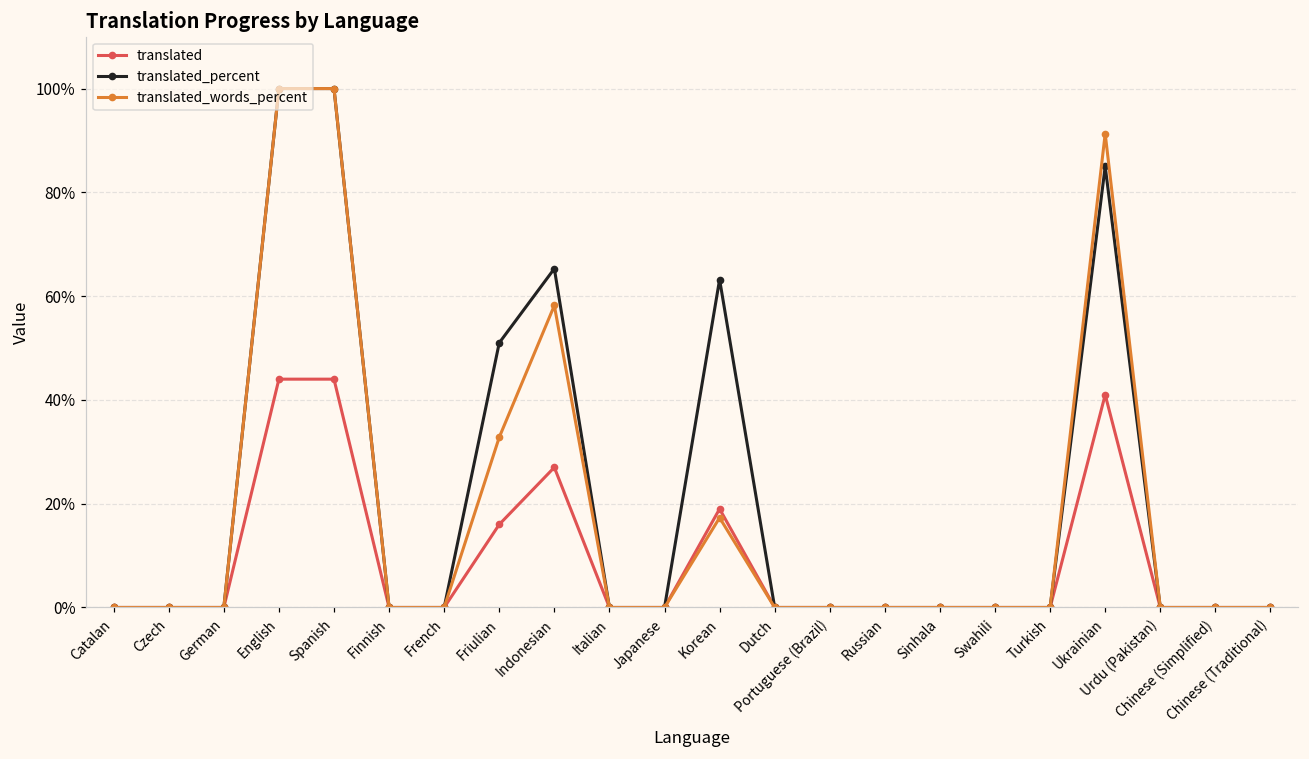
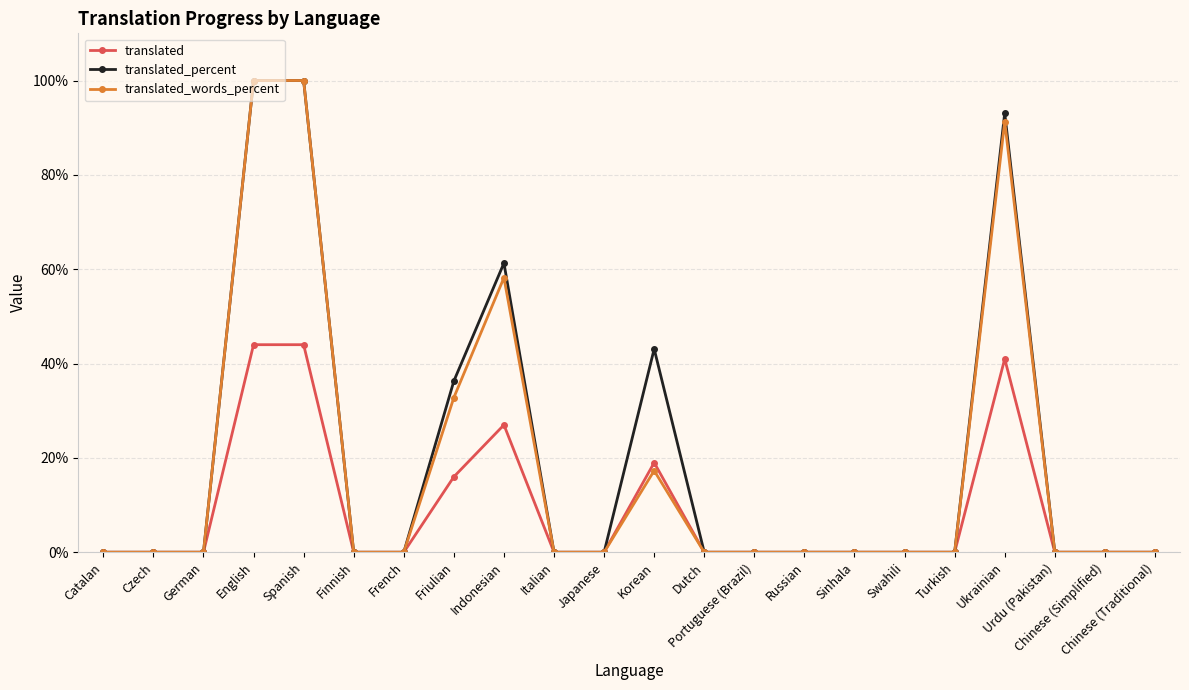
translated_percent, Friulian: 51% -> 36%
translated_percent, Indonesian: 65% -> 61%
translated_percent, Korean: 63% -> 43%
translated_percent, Ukrainian: 85% -> 93%
